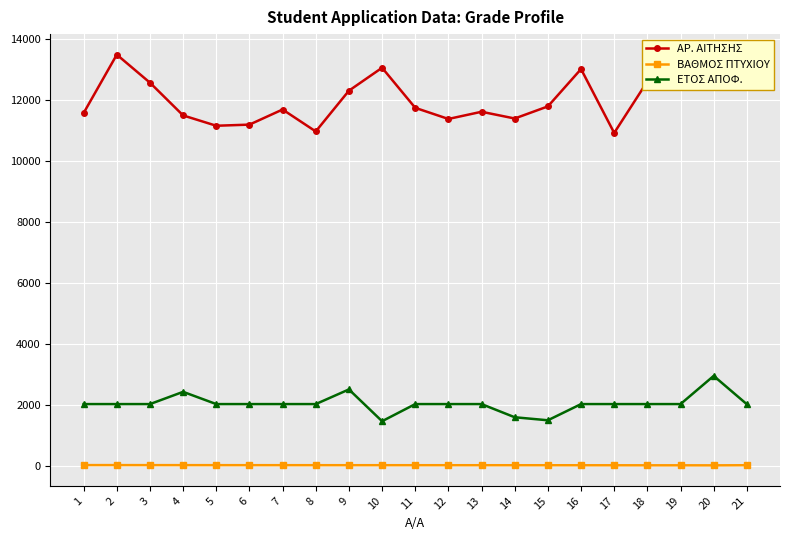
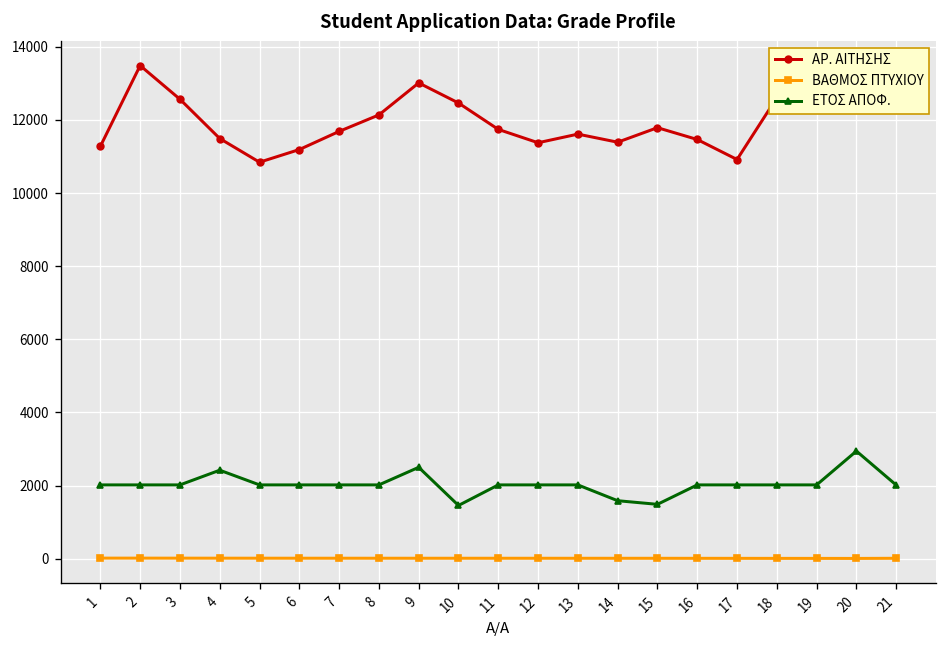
ΑΡ. ΑΙΤΗΣΗΣ, 1: 11600 -> 11300
ΑΡ. ΑΙΤΗΣΗΣ, 5: 11200 -> 10800
ΑΡ. ΑΙΤΗΣΗΣ, 8: 11000 -> 12100
ΑΡ. ΑΙΤΗΣΗΣ, 9: 12300 -> 13000
ΑΡ. ΑΙΤΗΣΗΣ, 10: 13100 -> 12500
ΑΡ. ΑΙΤΗΣΗΣ, 16: 13000 -> 11500
